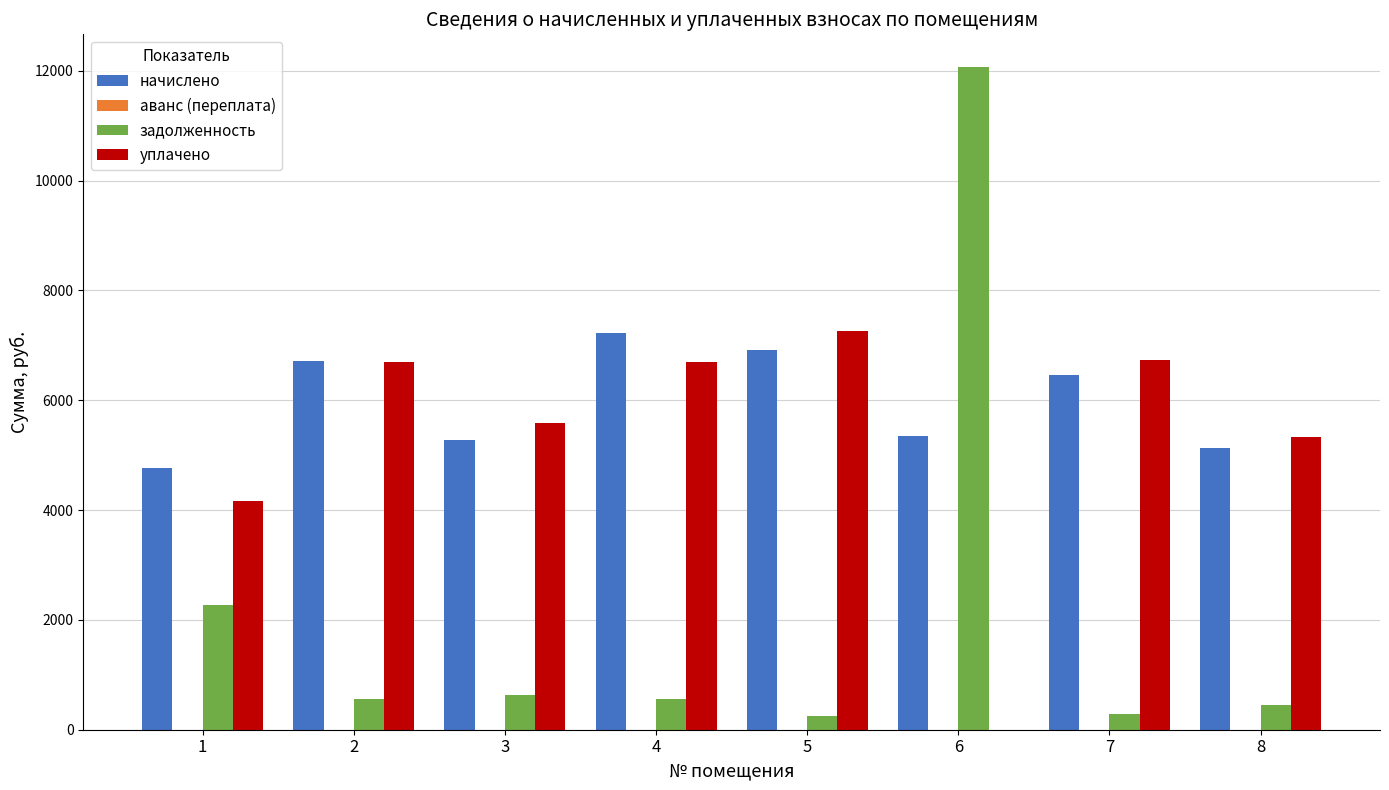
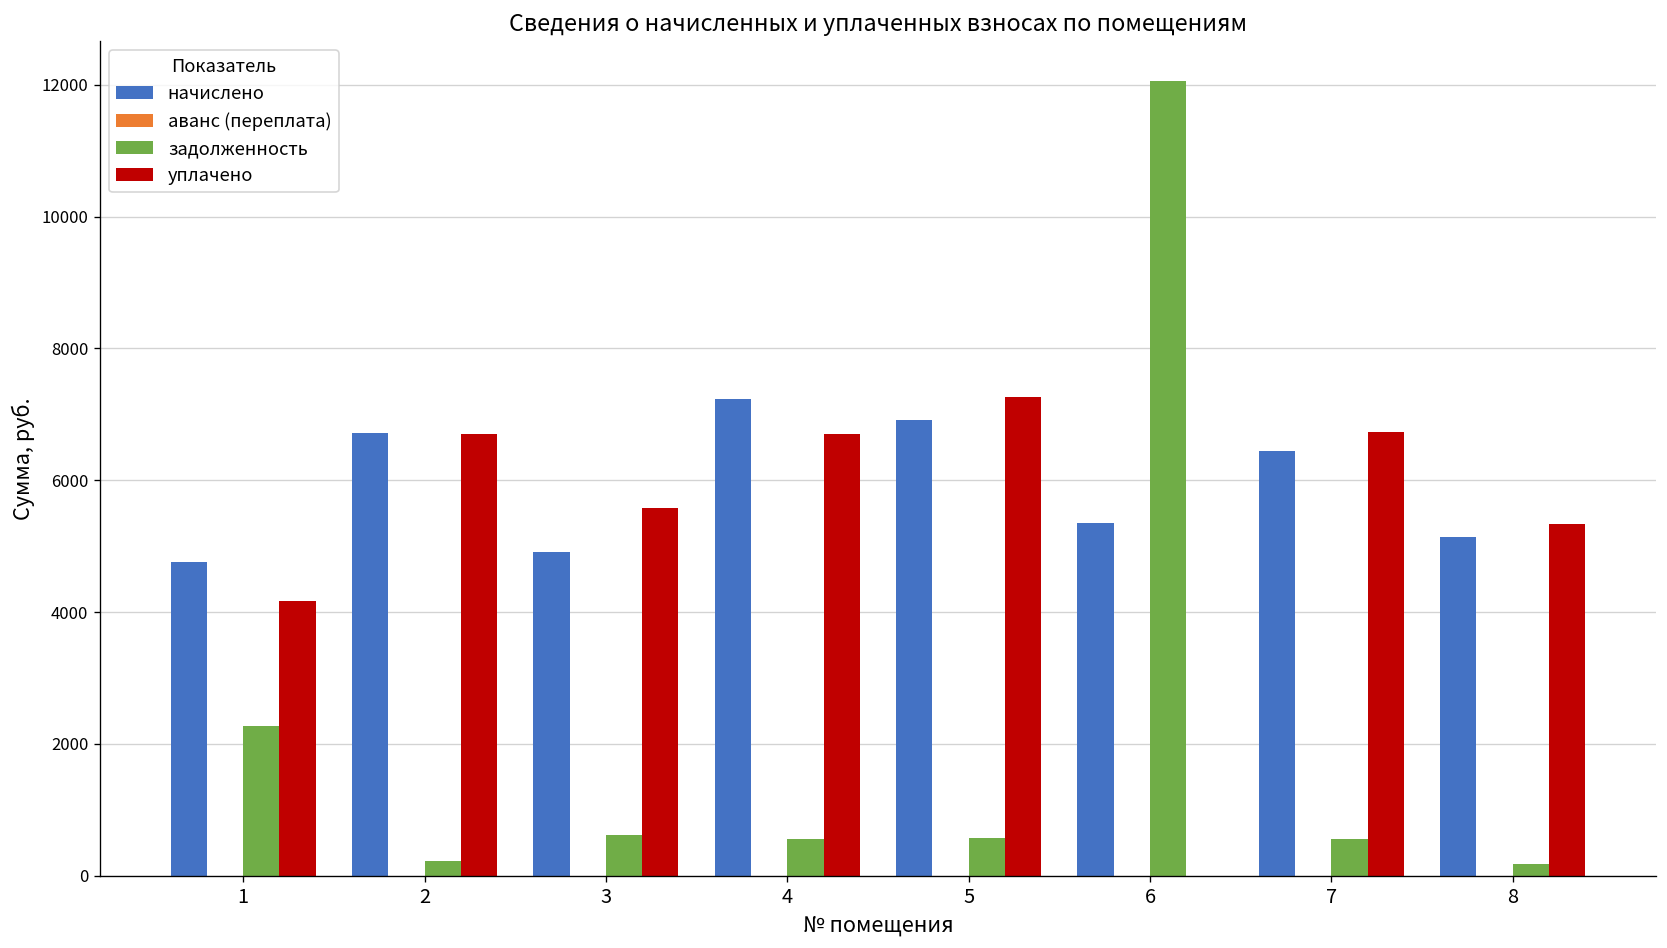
задолженность, 2: 600 -> 200
начислено, 3: 5300 -> 4900
задолженность, 5: 300 -> 600
задолженность, 7: 300 -> 600
задолженность, 8: 400 -> 200
